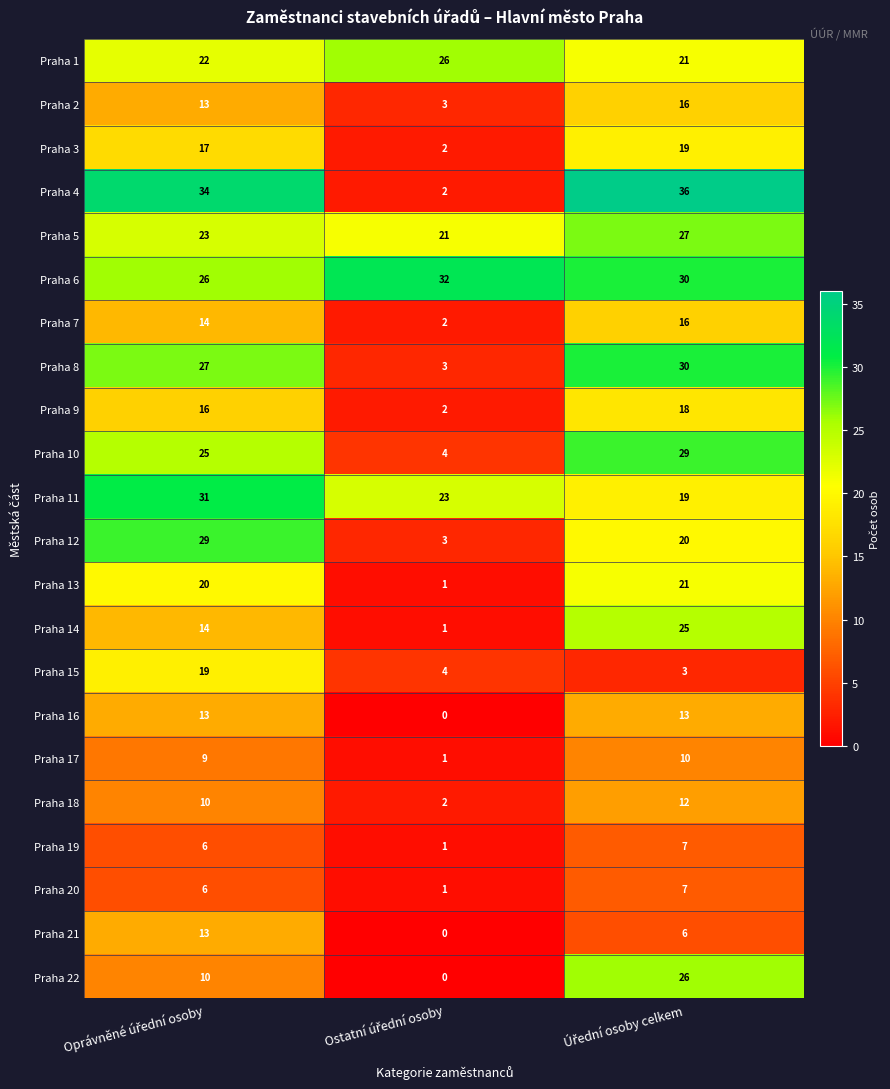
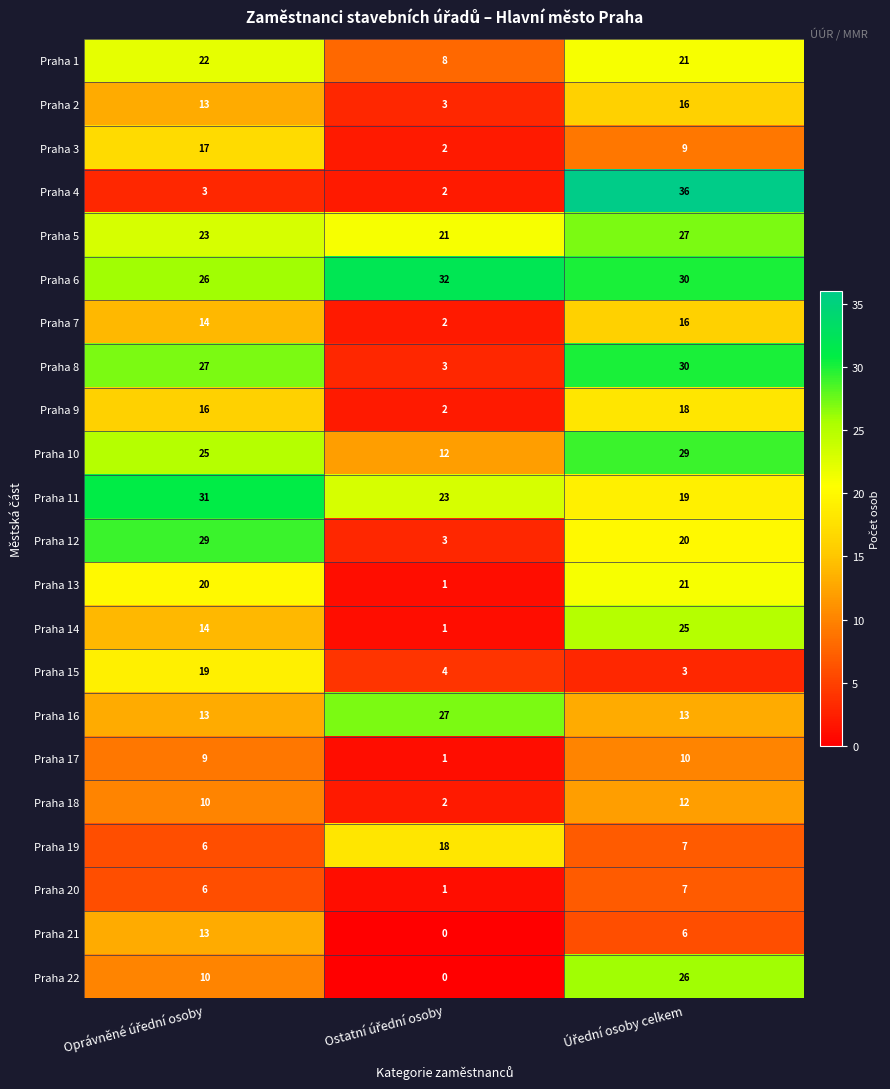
Praha 1, Ostatní úřední osoby: 26 -> 8
Praha 3, Úřední osoby celkem: 19 -> 9
Praha 4, Oprávněné úřední osoby: 34 -> 3
Praha 10, Ostatní úřední osoby: 4 -> 12
Praha 16, Ostatní úřední osoby: 0 -> 27
Praha 19, Ostatní úřední osoby: 1 -> 18
